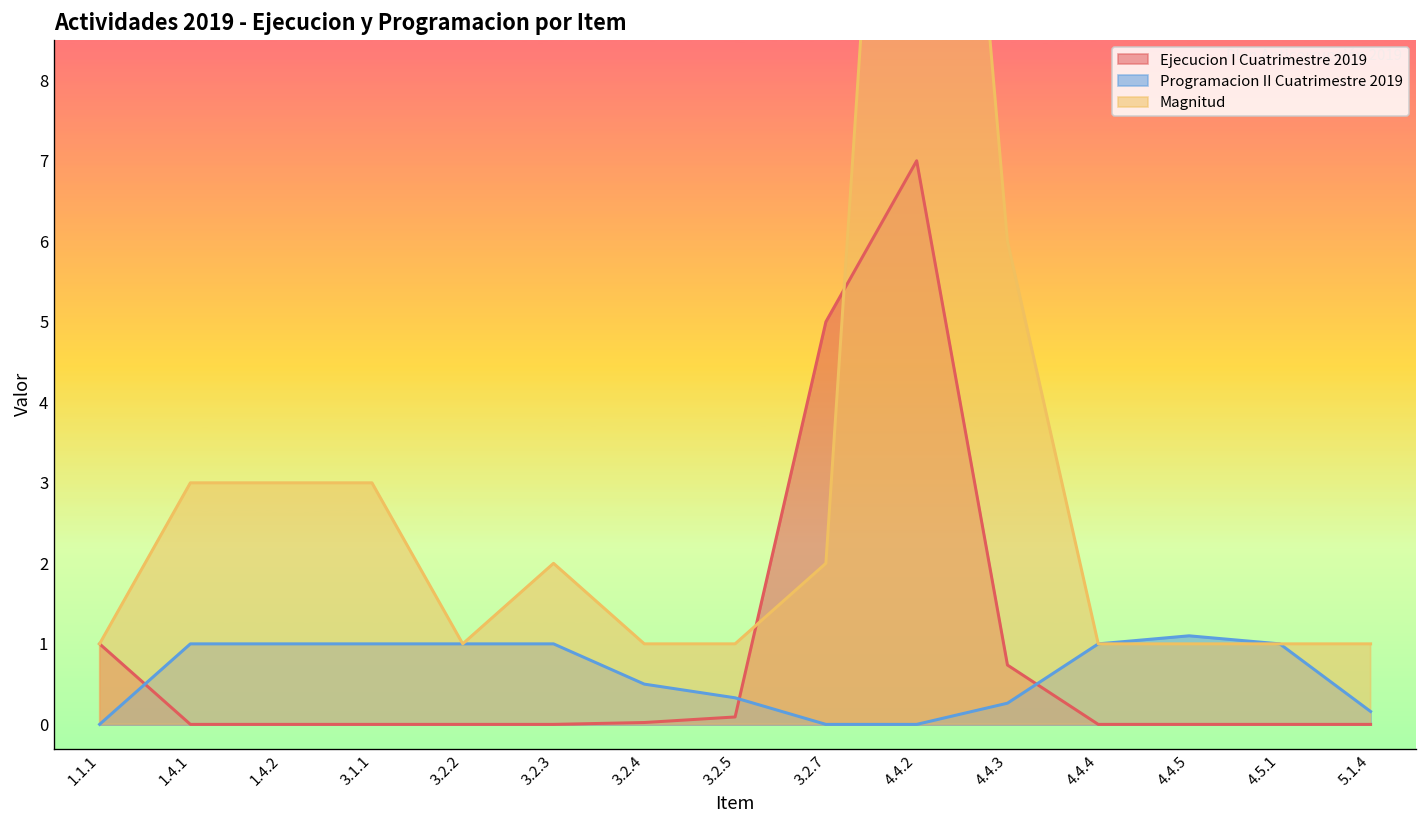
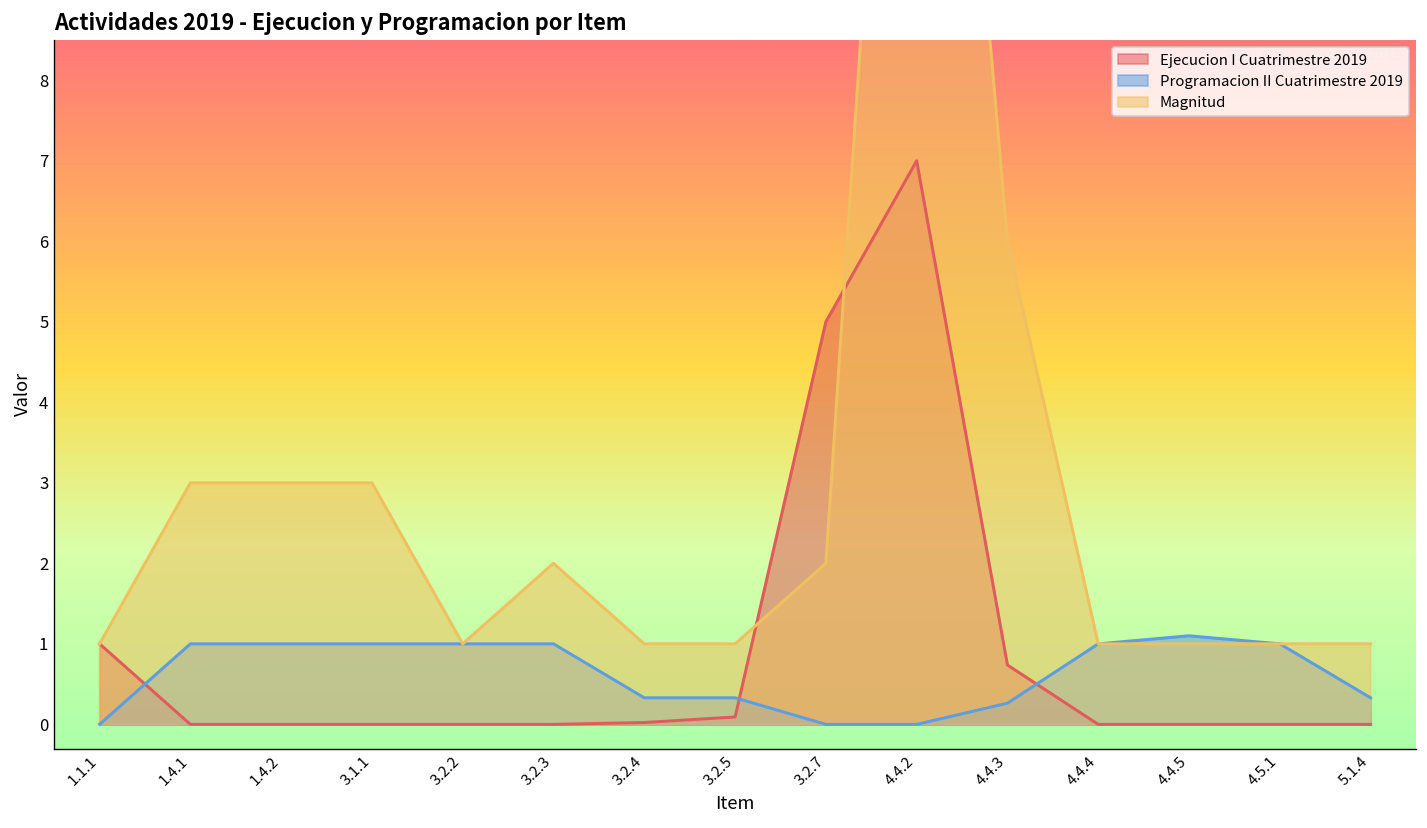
Programacion II Cuatrimestre 2019, 3.2.4: 0.5 -> 0.3
Programacion II Cuatrimestre 2019, 5.1.4: 0.2 -> 0.3
